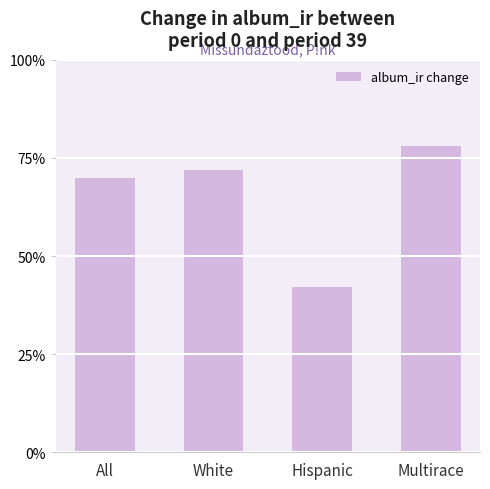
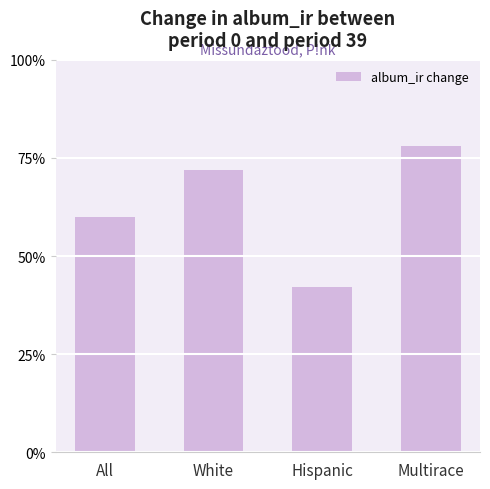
All: 70% -> 60%
